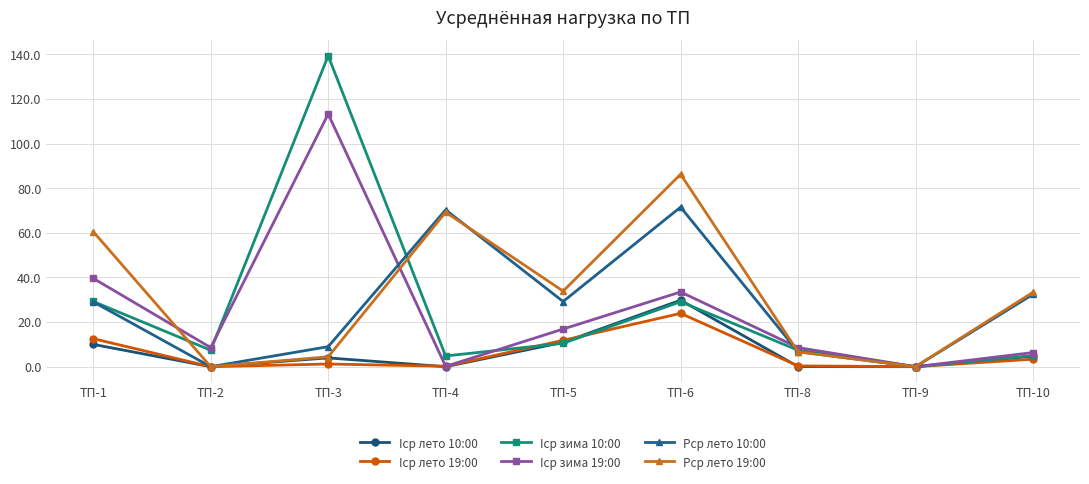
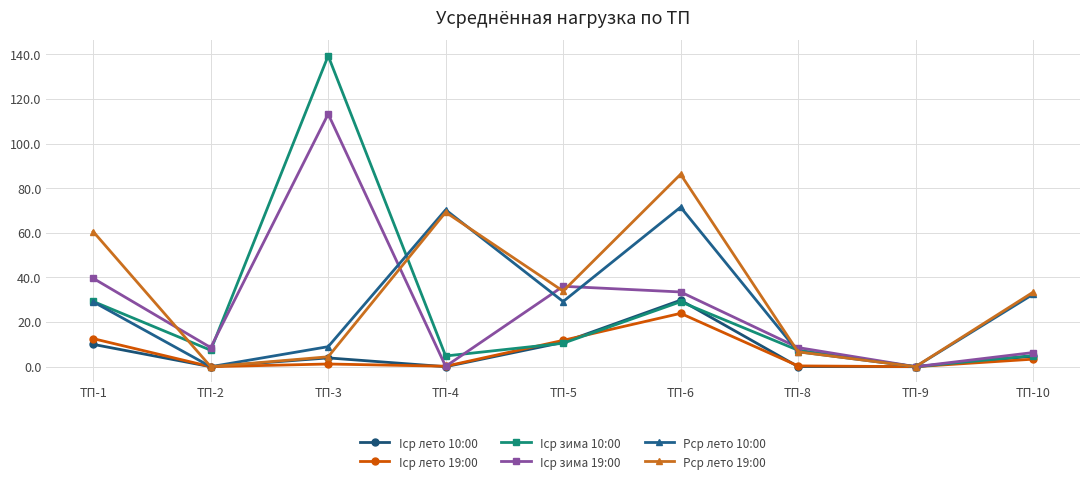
Iср зима 19:00, ТП-5: 17 -> 36
